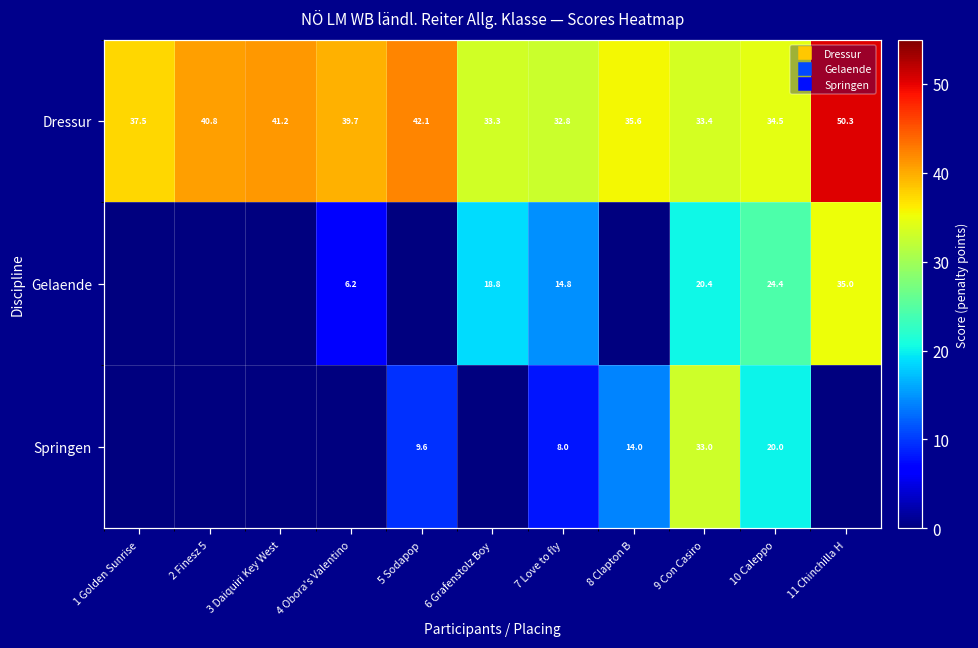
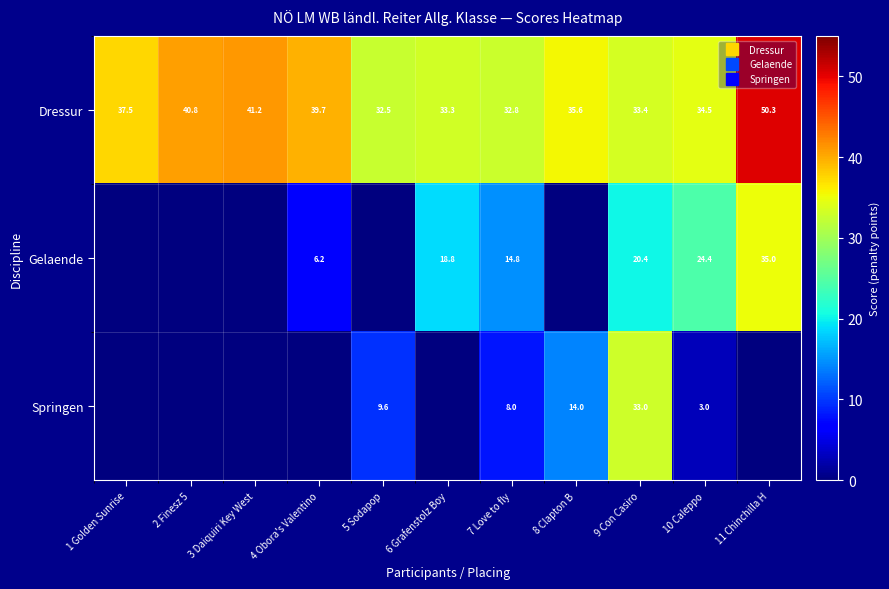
Dressur, 5 Sodapop: 42.1 -> 32.5
Springen, 10 Caleppo: 20.0 -> 3.0
